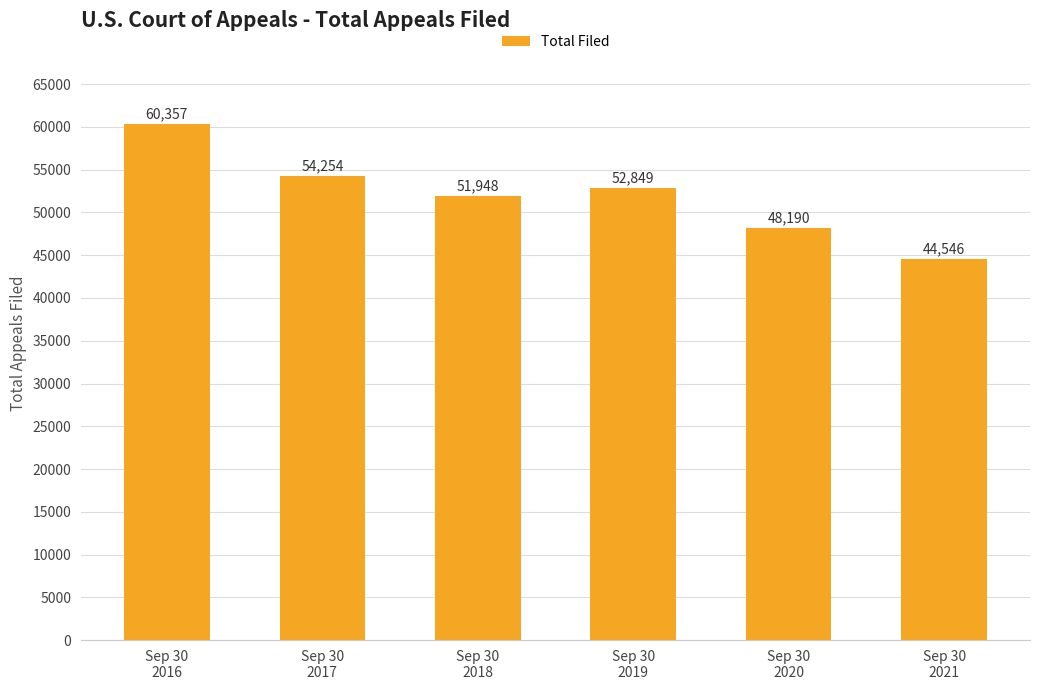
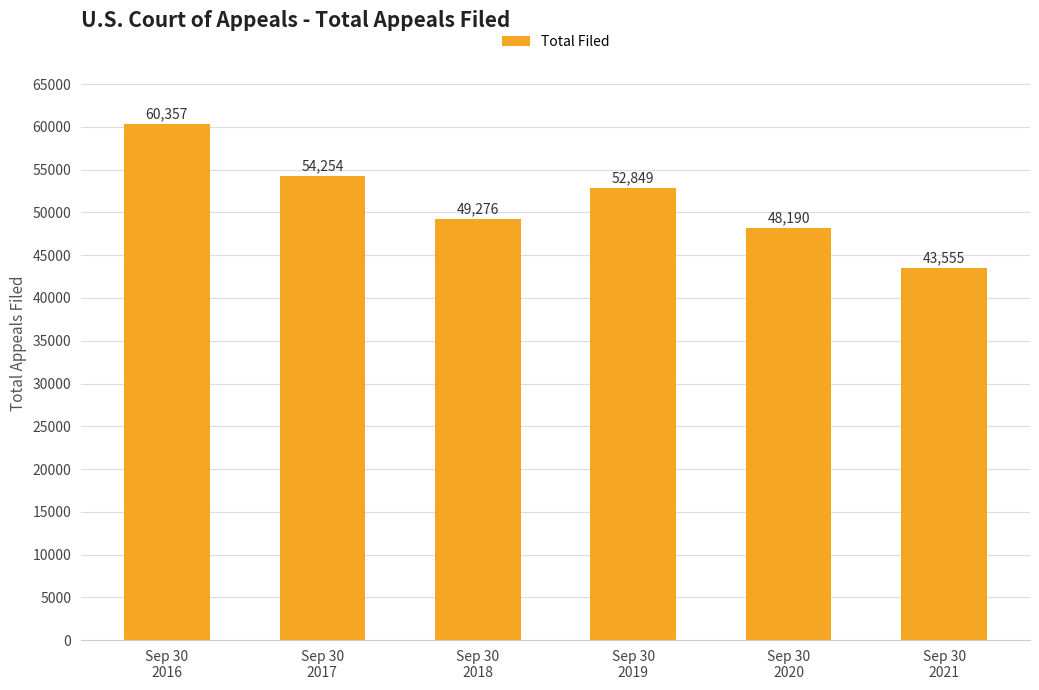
Sep 30 2018: 51,948 -> 49,276
Sep 30 2021: 44,546 -> 43,555
